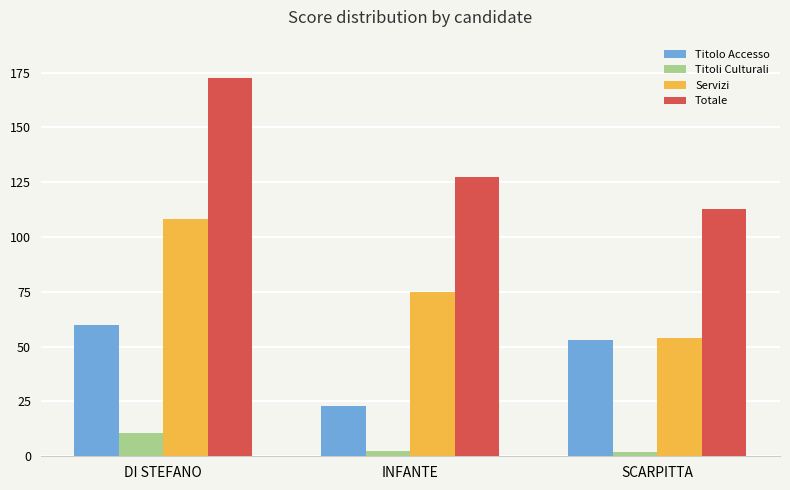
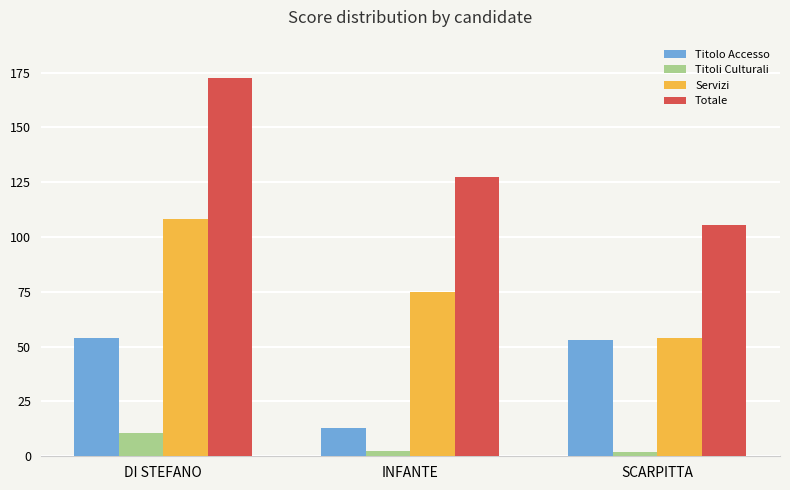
Titolo Accesso, DI STEFANO: 60 -> 54
Titolo Accesso, INFANTE: 23 -> 13
Totale, SCARPITTA: 113 -> 105
